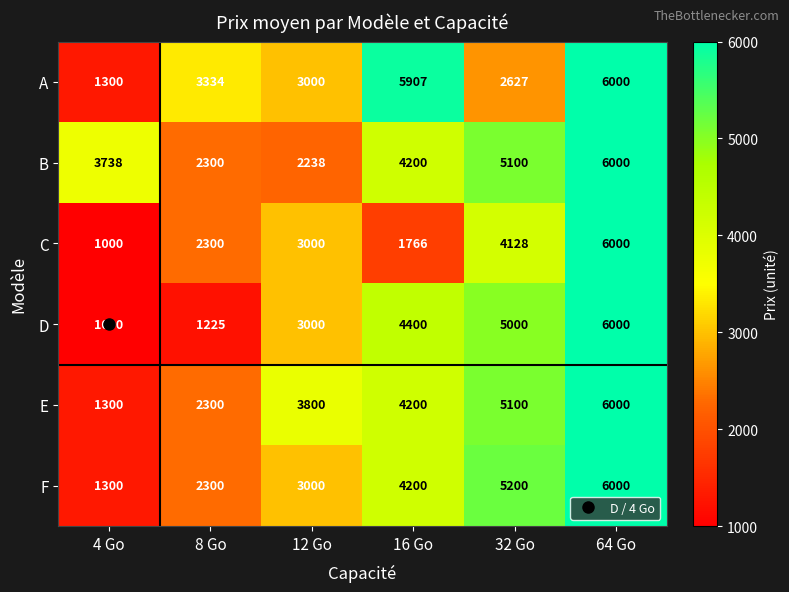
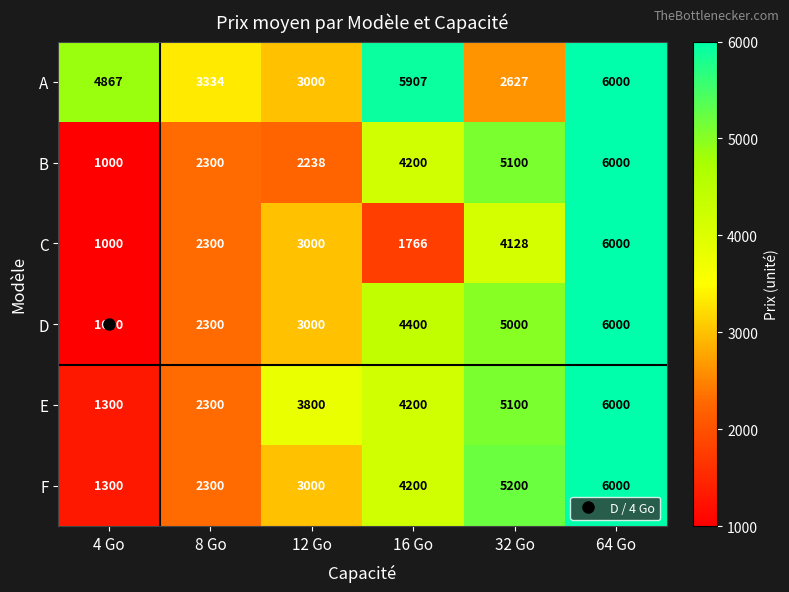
A, 4 Go: 1300 -> 4867
B, 4 Go: 3738 -> 1000
D, 8 Go: 1225 -> 2300
